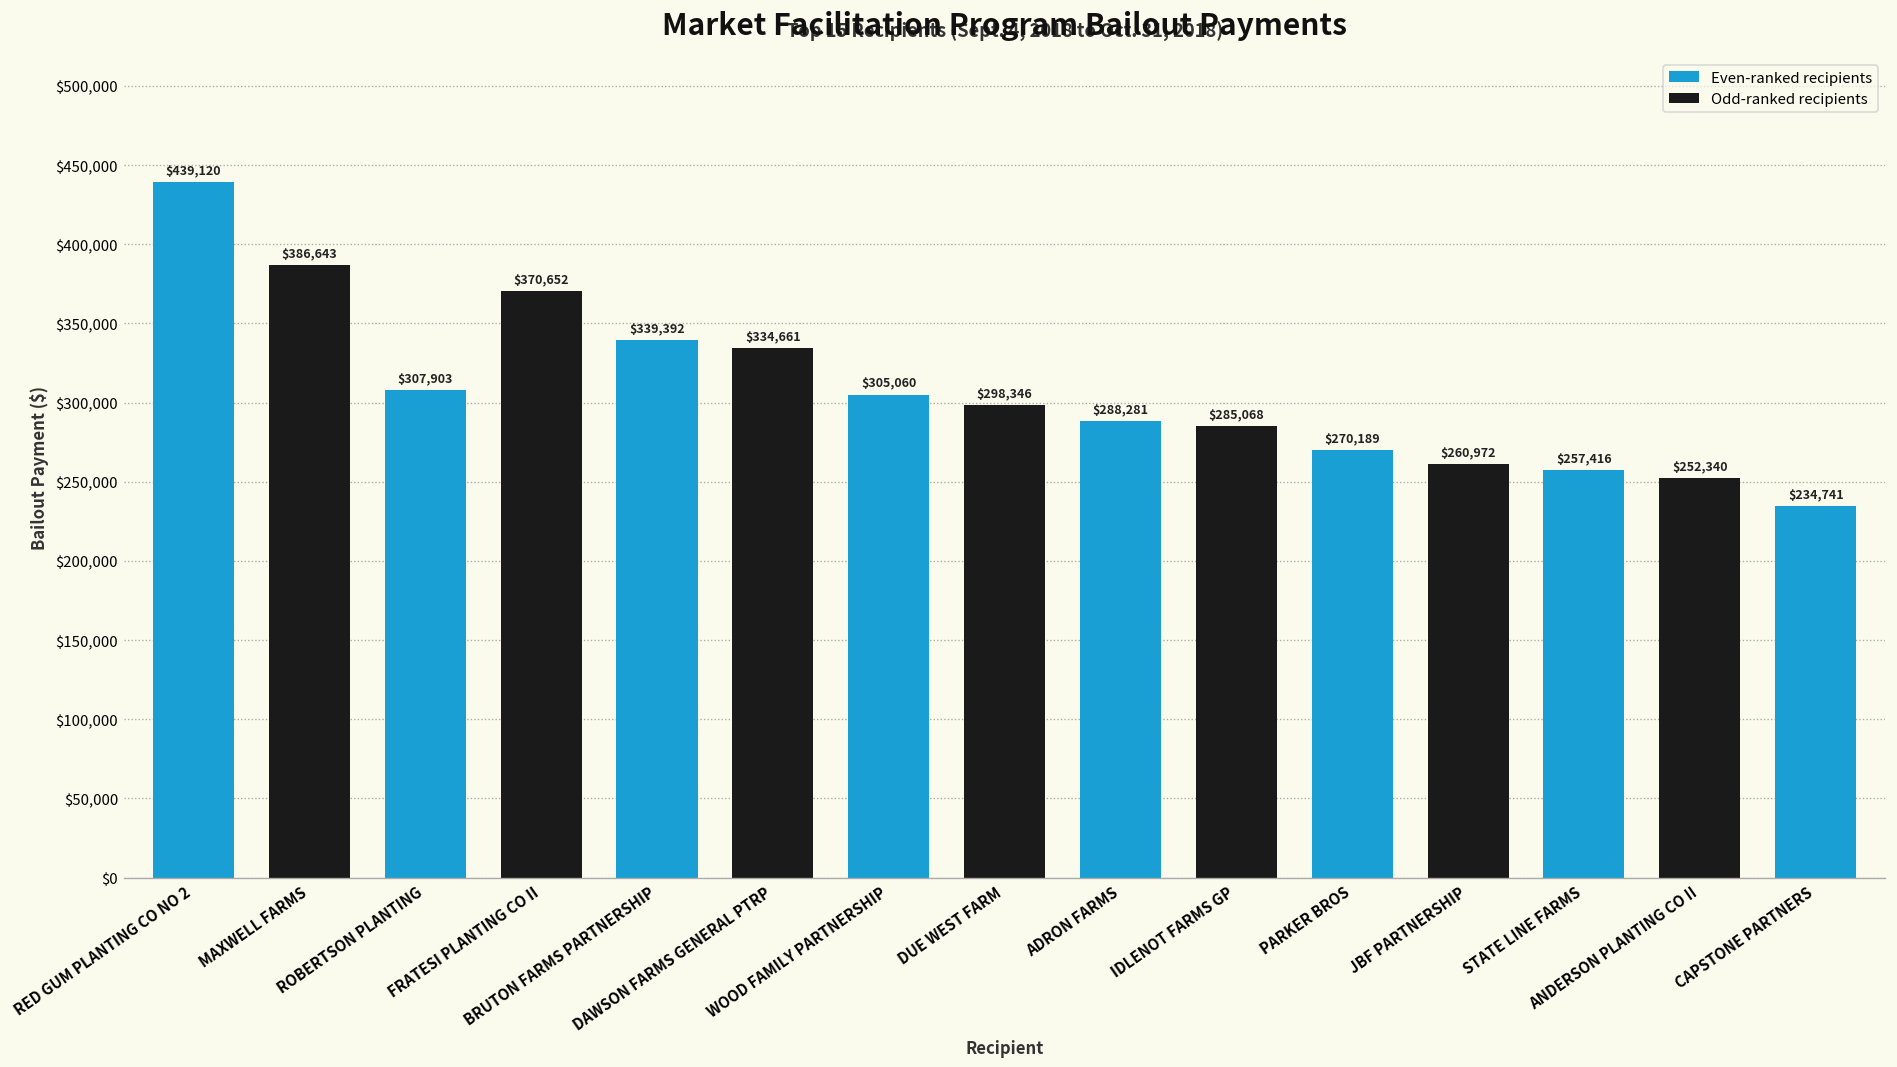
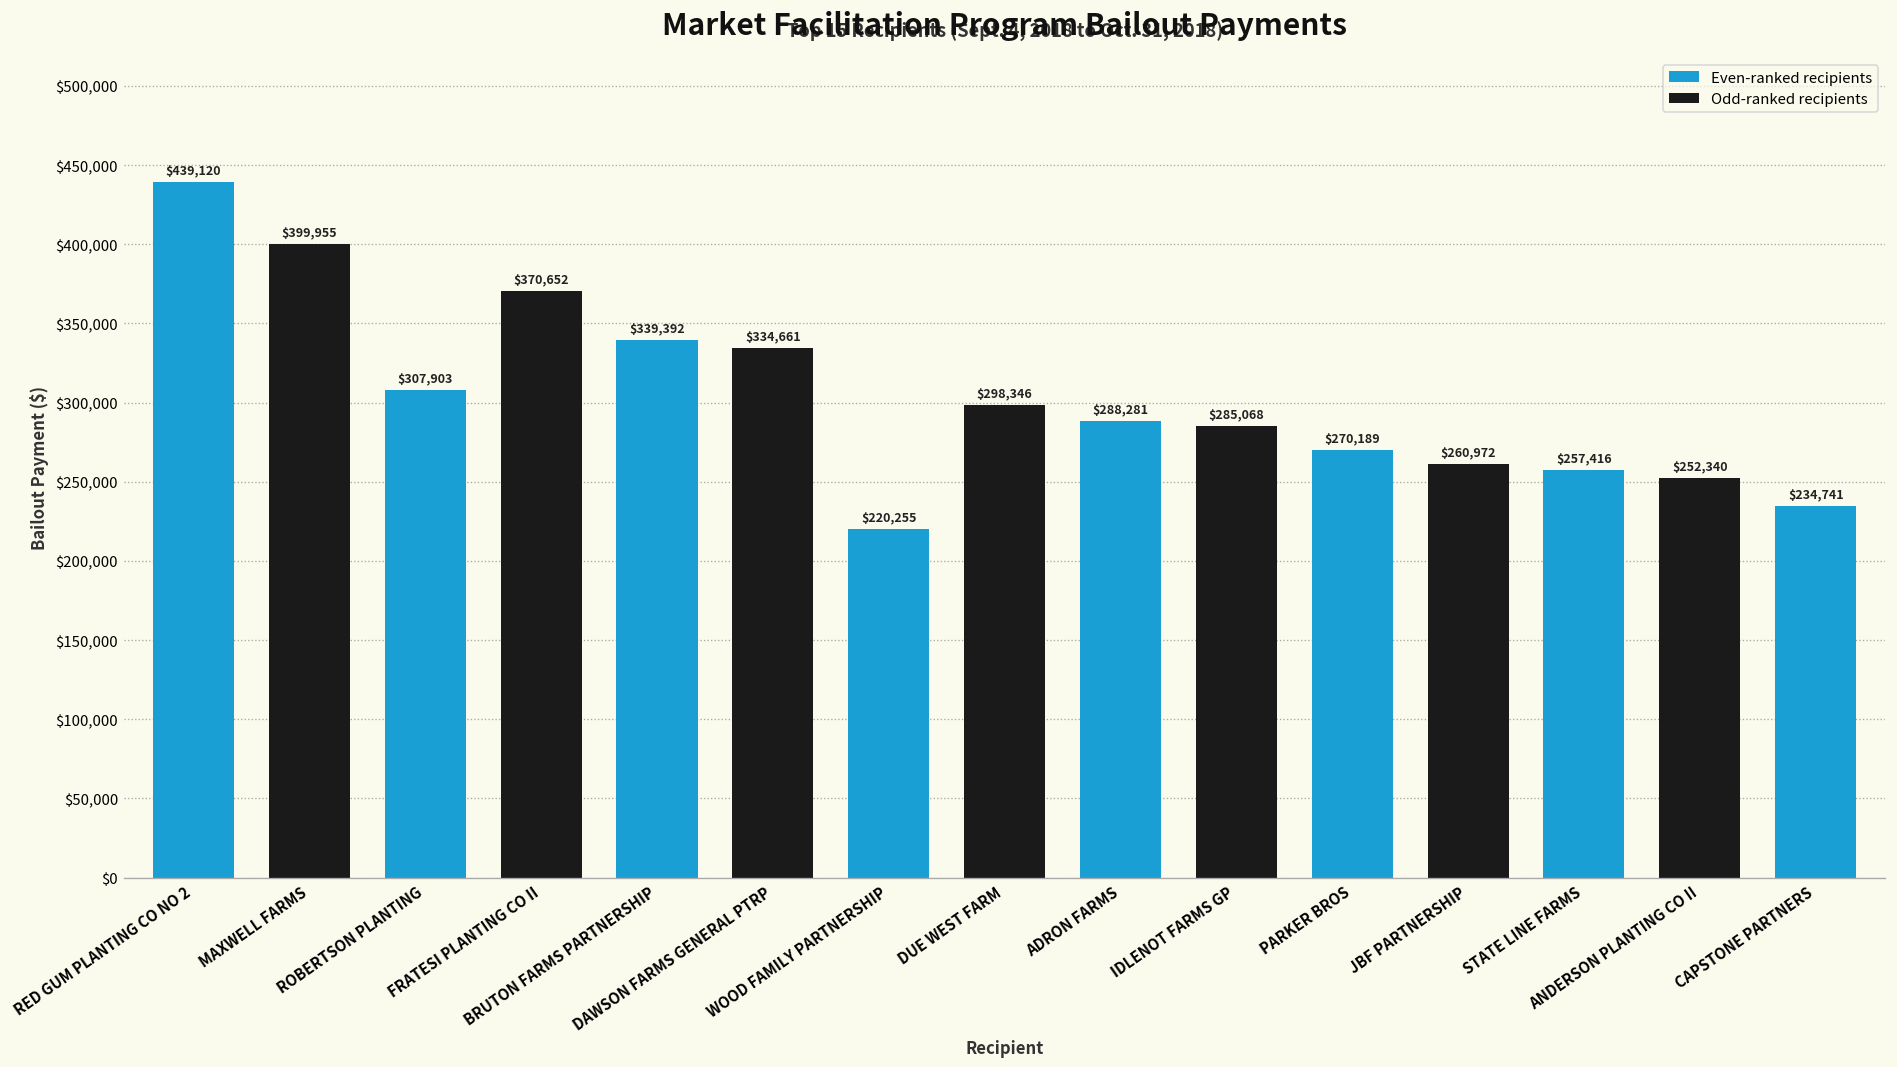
MAXWELL FARMS: $386,643 -> $399,955
WOOD FAMILY PARTNERSHIP: $305,060 -> $220,255
